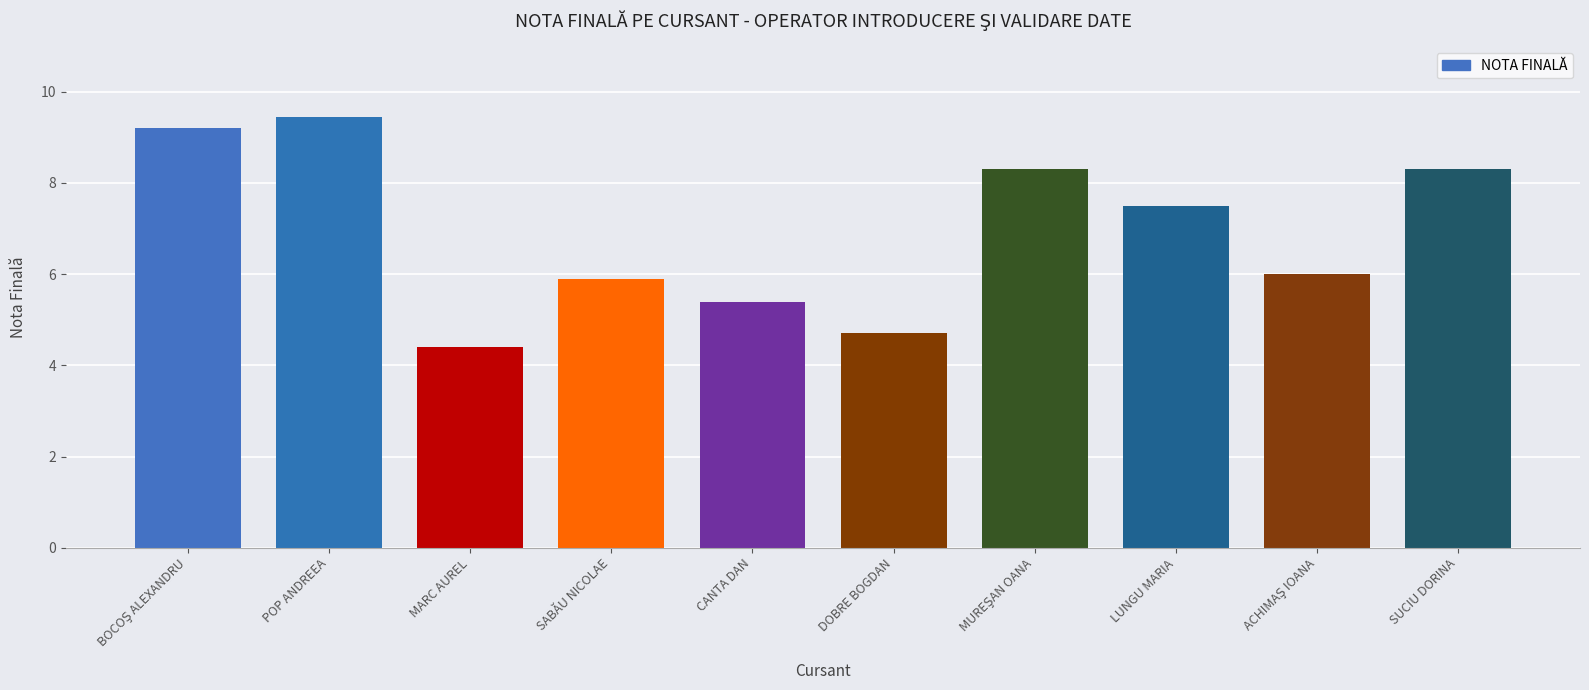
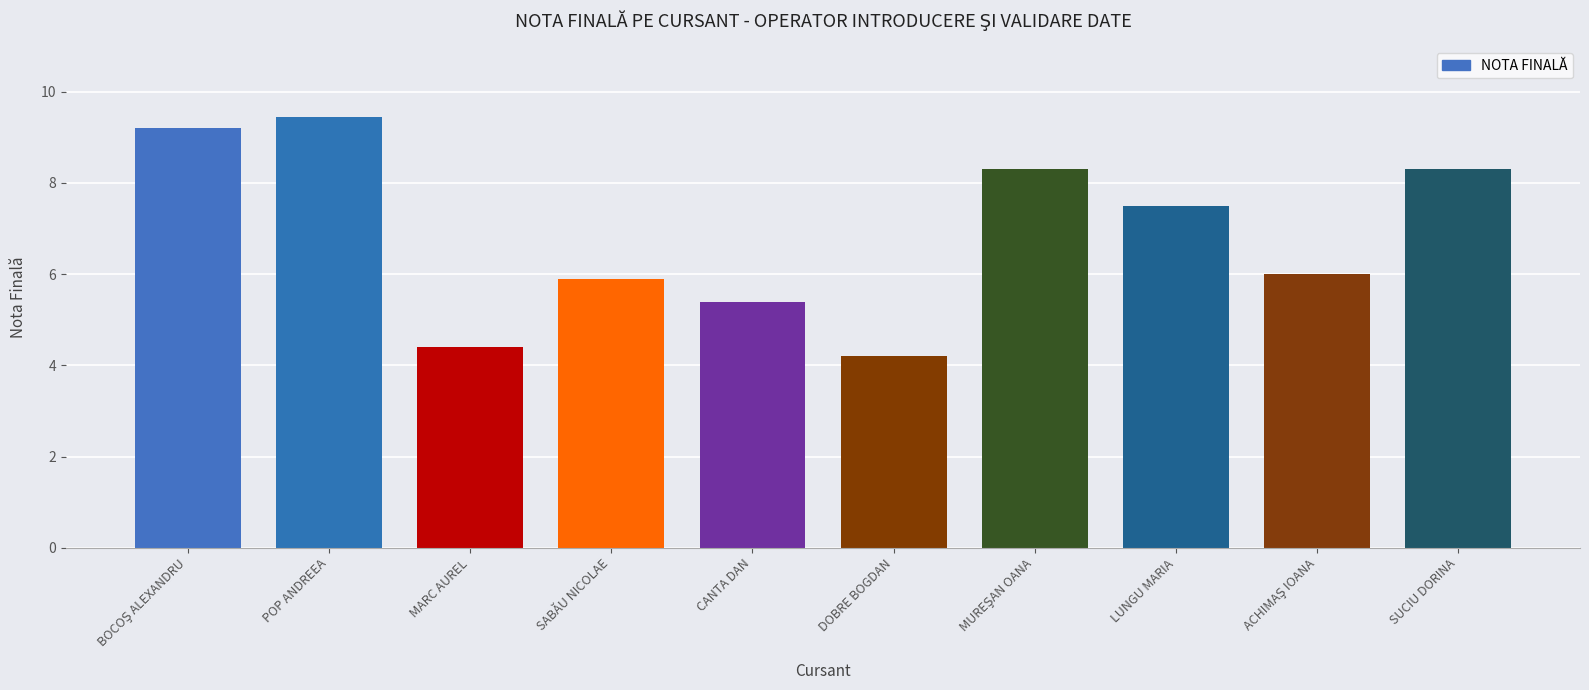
DOBRE BOGDAN: 4.7 -> 4.2
